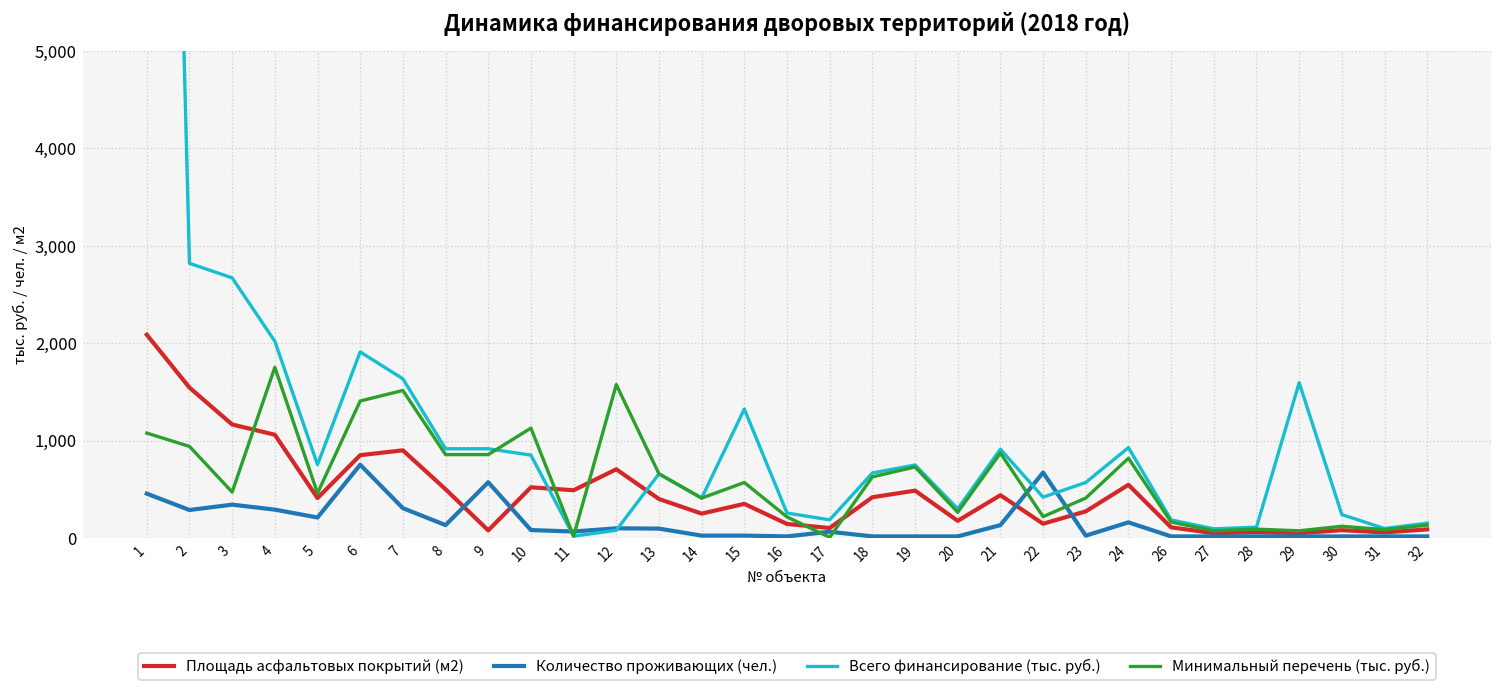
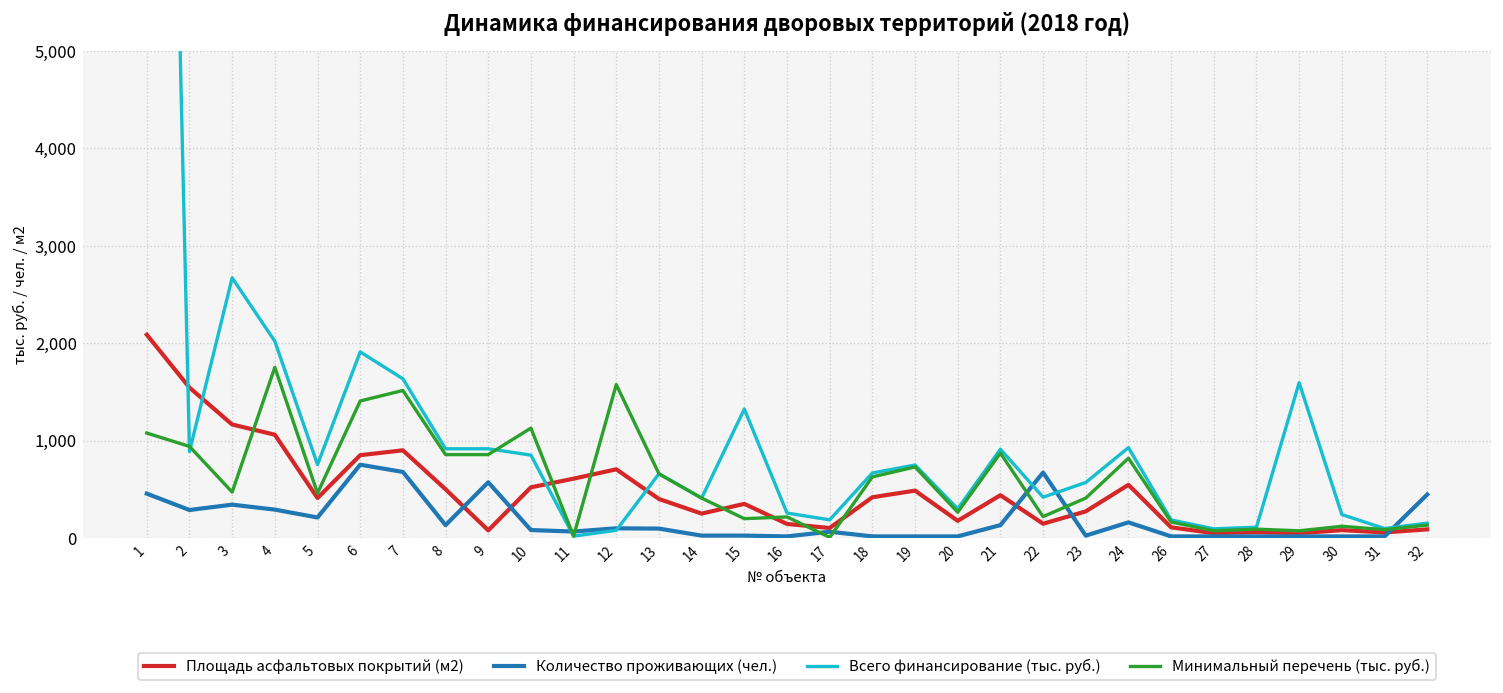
Всего финансирование (тыс. руб.), 2: 2,800 -> 900
Количество проживающих (чел.), 7: 300 -> 700
Площадь асфальтовых покрытий (м2), 11: 500 -> 600
Минимальный перечень (тыс. руб.), 15: 600 -> 200
Количество проживающих (чел.), 32: 0 -> 400
